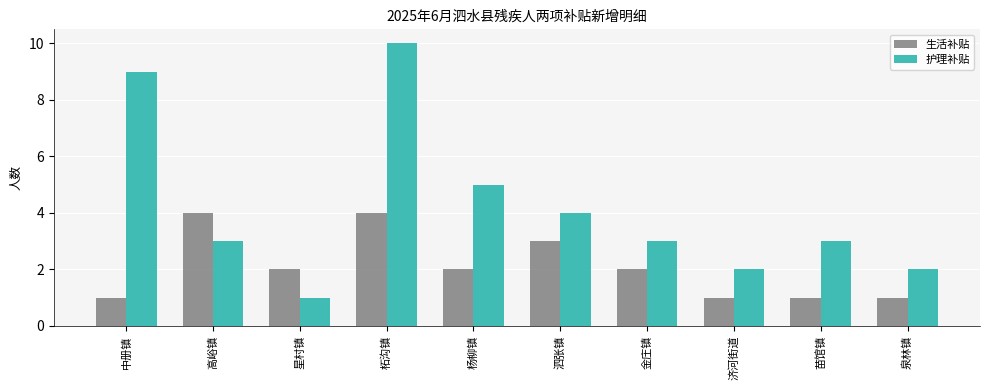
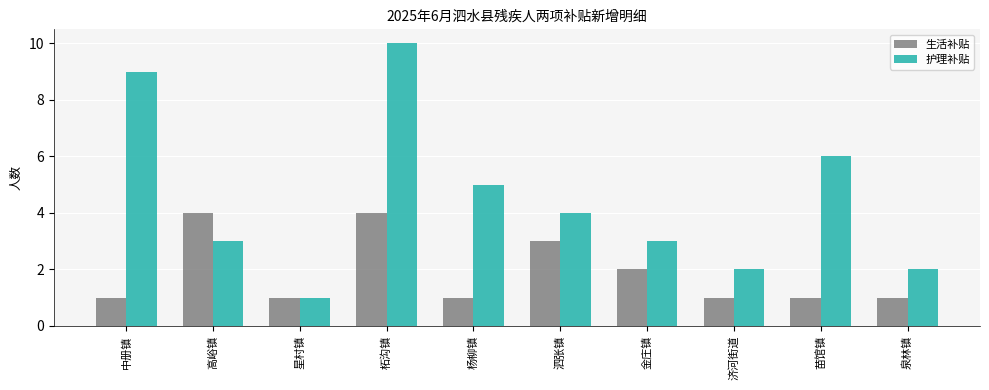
生活补贴, 星村镇: 2 -> 1
生活补贴, 杨柳镇: 2 -> 1
护理补贴, 苗馆镇: 3 -> 6
